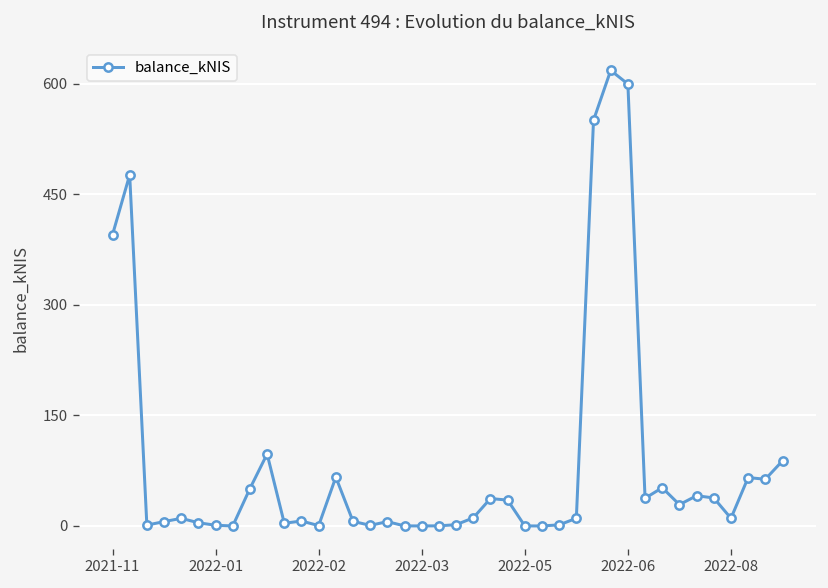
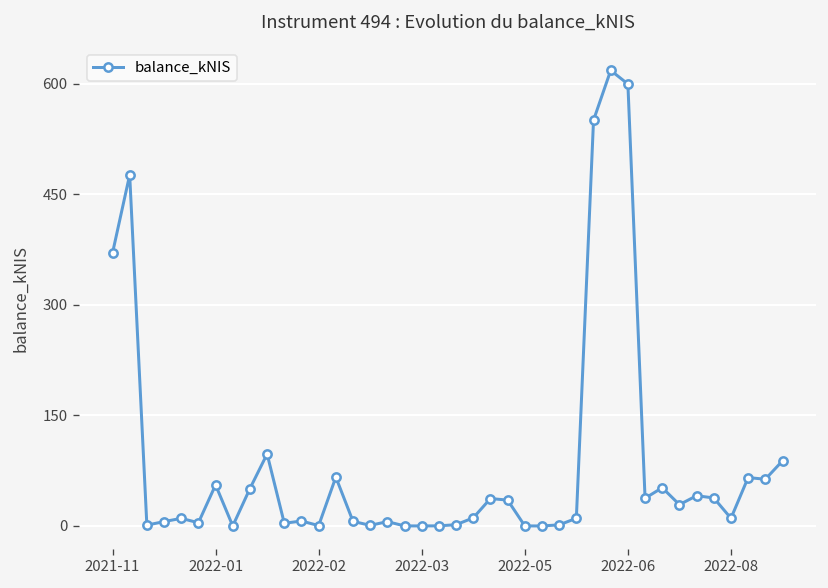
2021-11: 390 -> 370
2022-01: 0 -> 60
